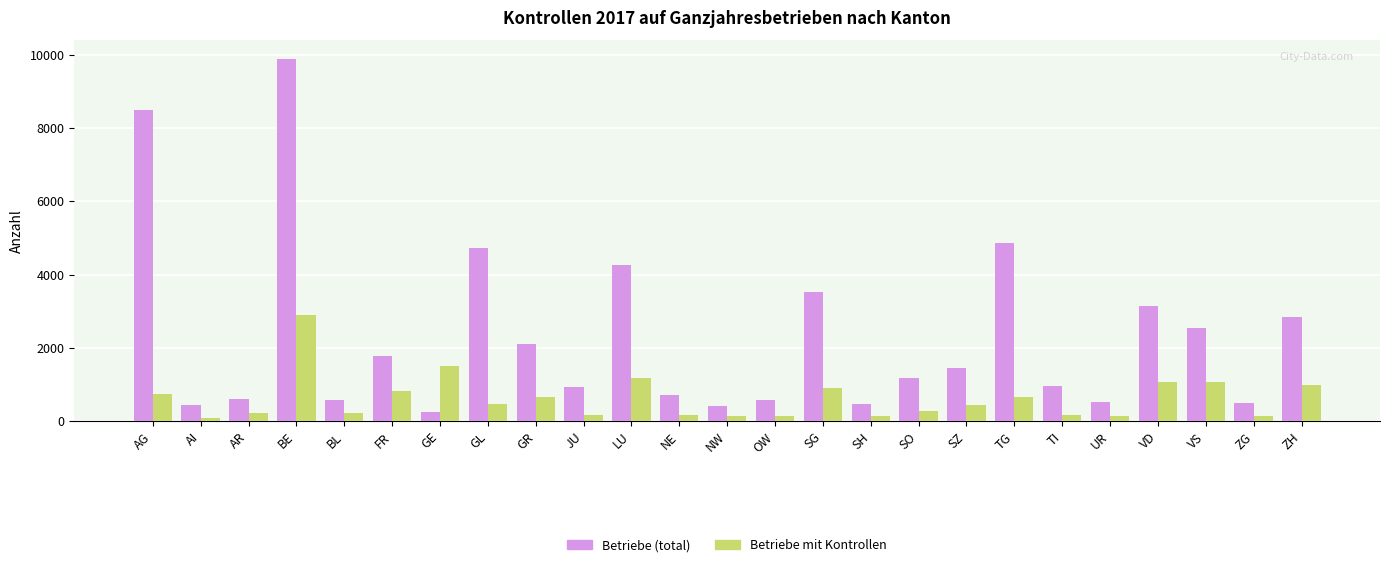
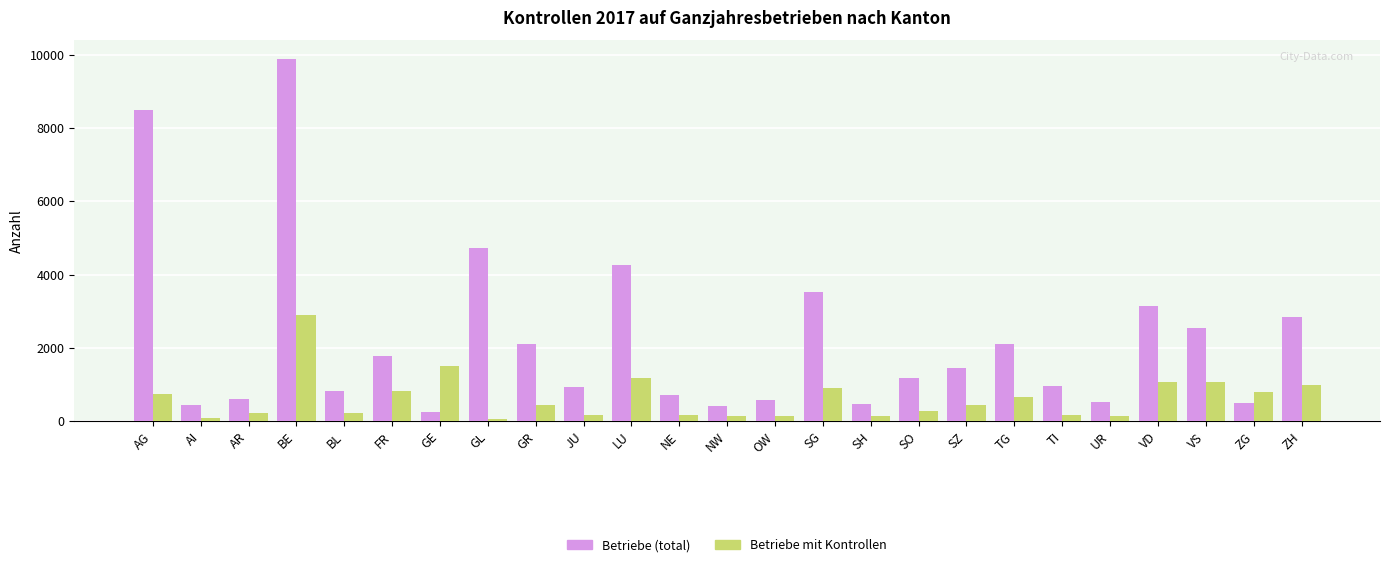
Betriebe (total), BL: 600 -> 800
Betriebe mit Kontrollen, GL: 500 -> 100
Betriebe mit Kontrollen, GR: 700 -> 400
Betriebe (total), TG: 4900 -> 2100
Betriebe mit Kontrollen, ZG: 100 -> 800
